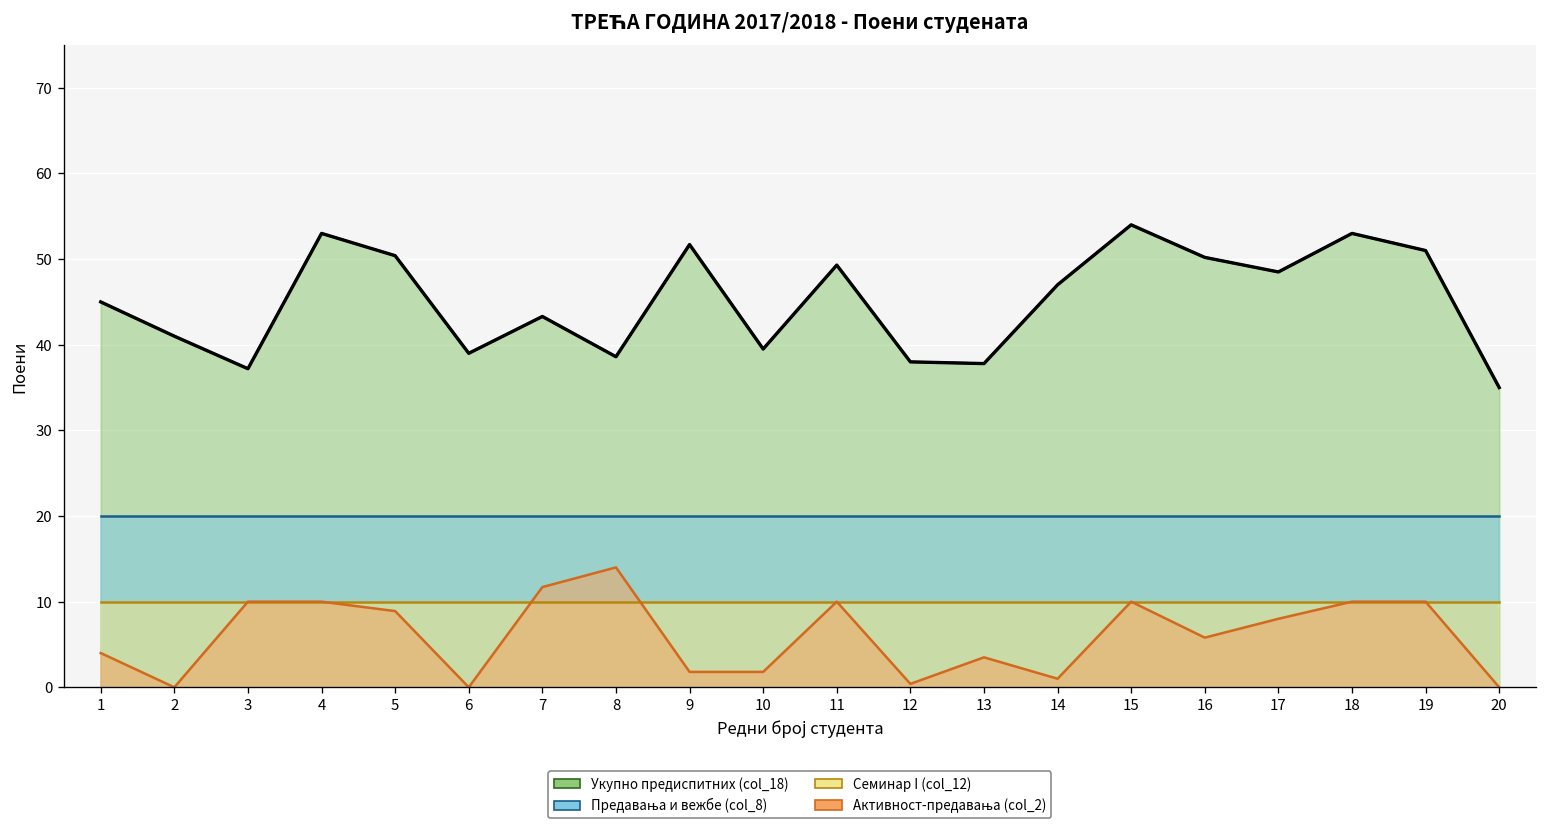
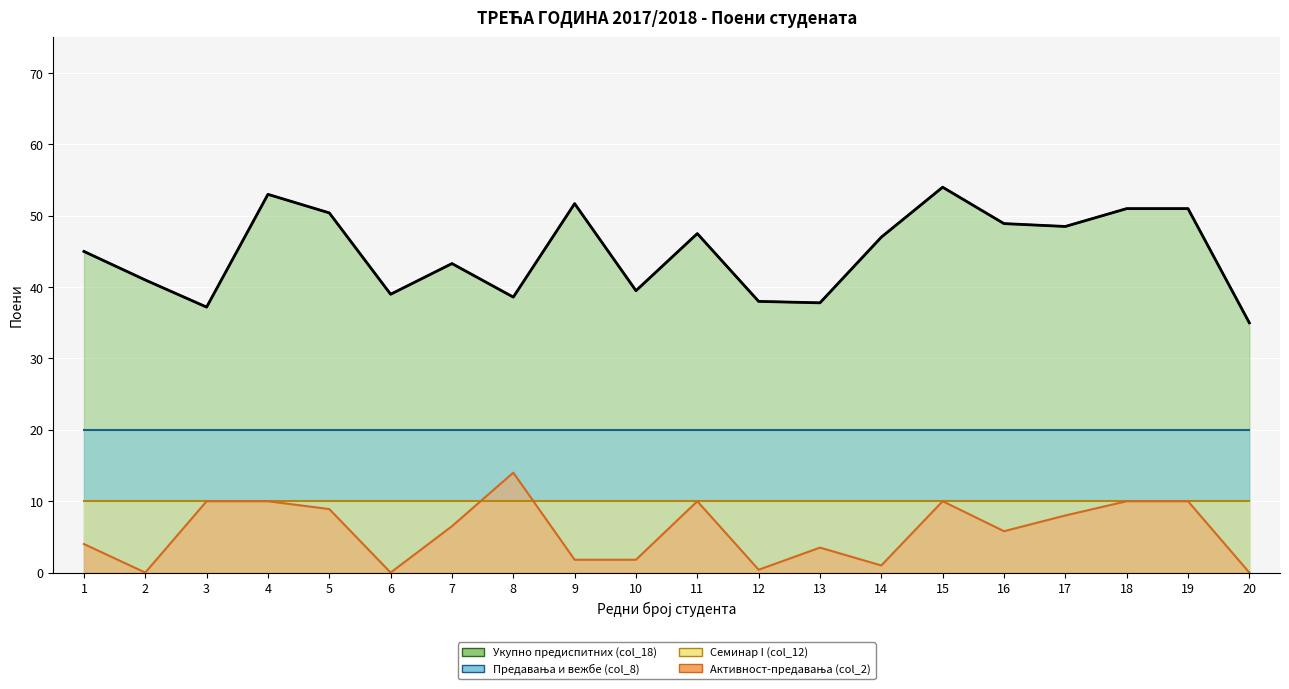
Активност-предавања (col_2), 7: 12 -> 7
Укупно предиспитних (col_18), 11: 49 -> 48
Укупно предиспитних (col_18), 16: 50 -> 49
Укупно предиспитних (col_18), 18: 53 -> 51
